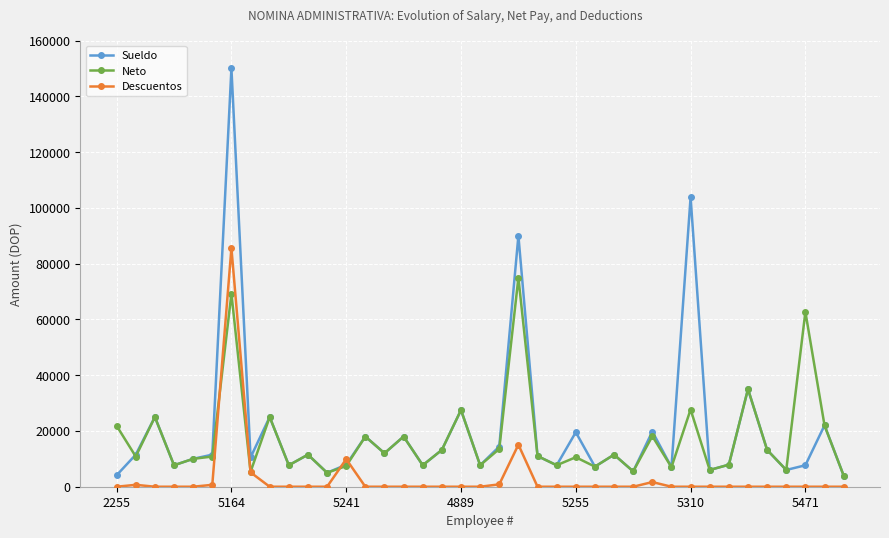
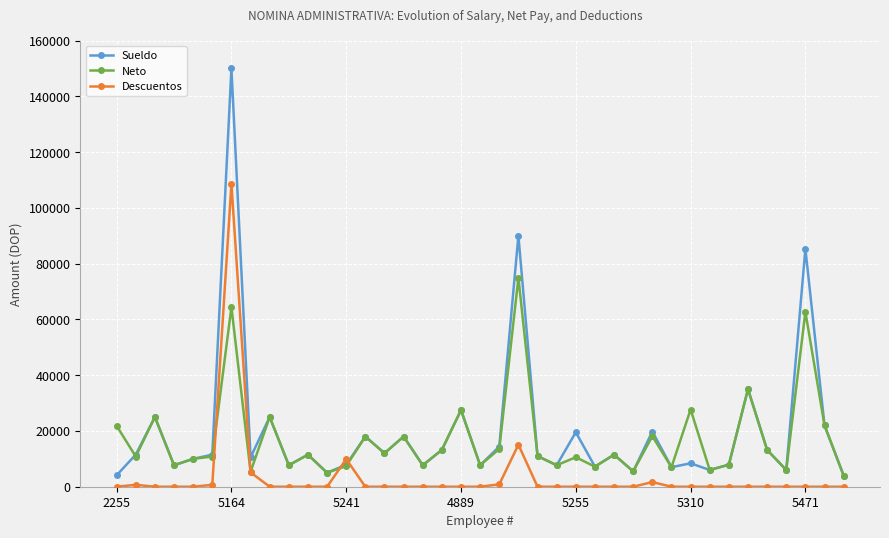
Neto, 5164: 69000 -> 64000
Descuentos, 5164: 86000 -> 109000
Sueldo, 5310: 104000 -> 8000
Sueldo, 5471: 8000 -> 85000
